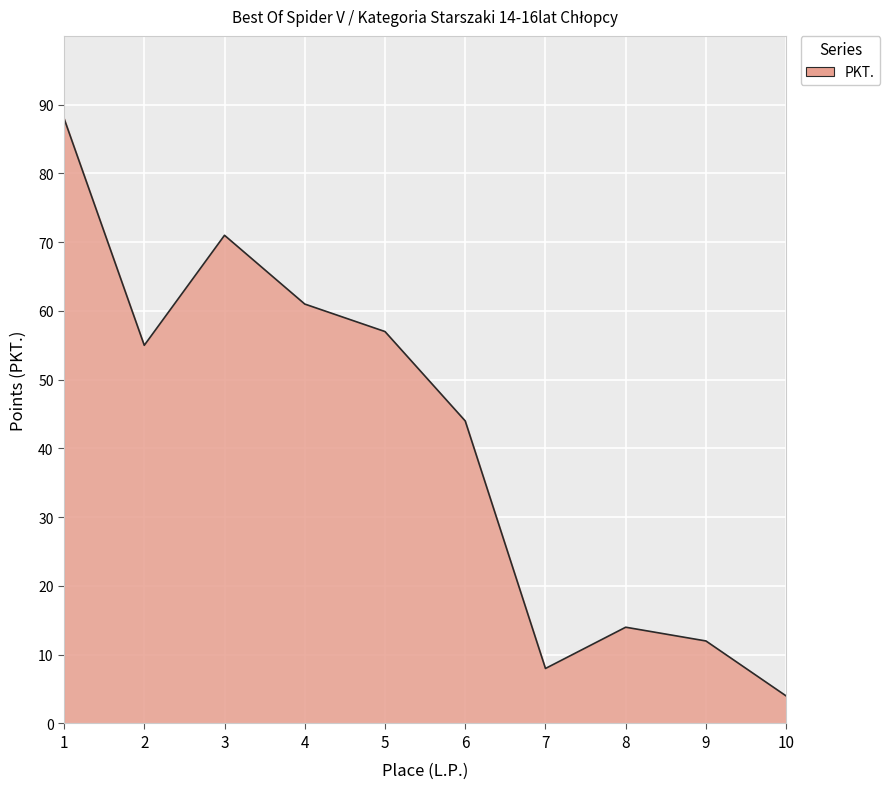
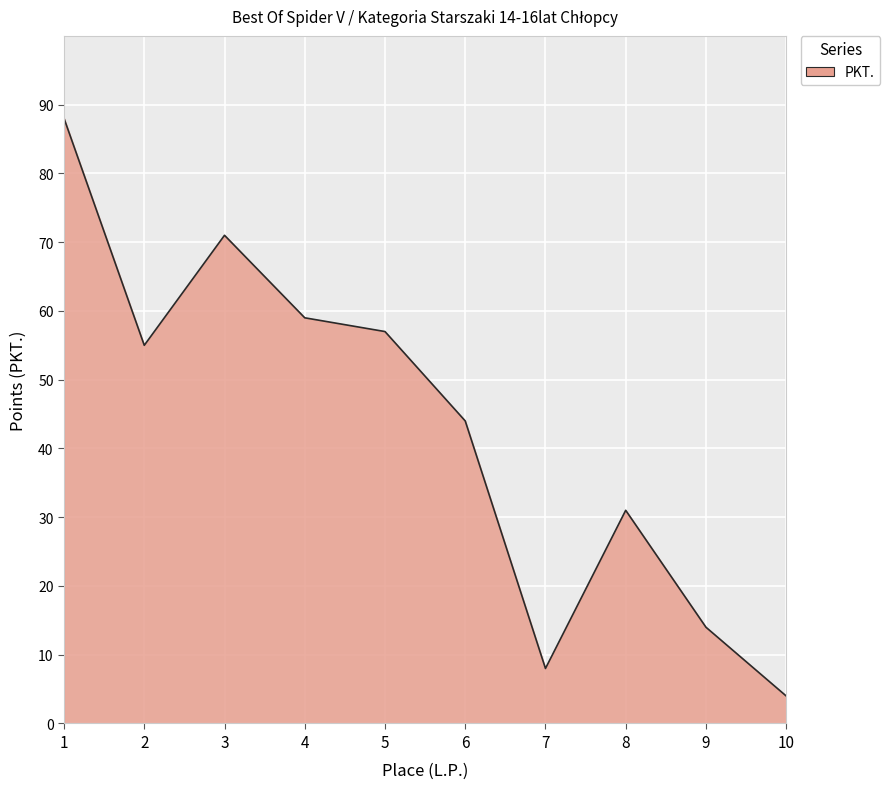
4: 61 -> 59
8: 14 -> 31
9: 12 -> 14
